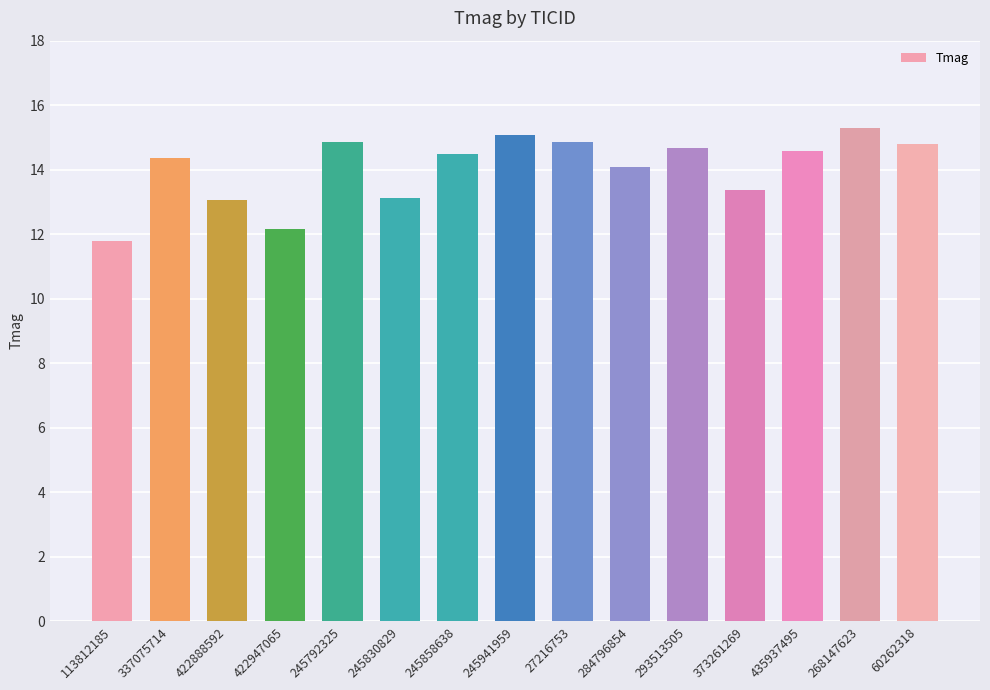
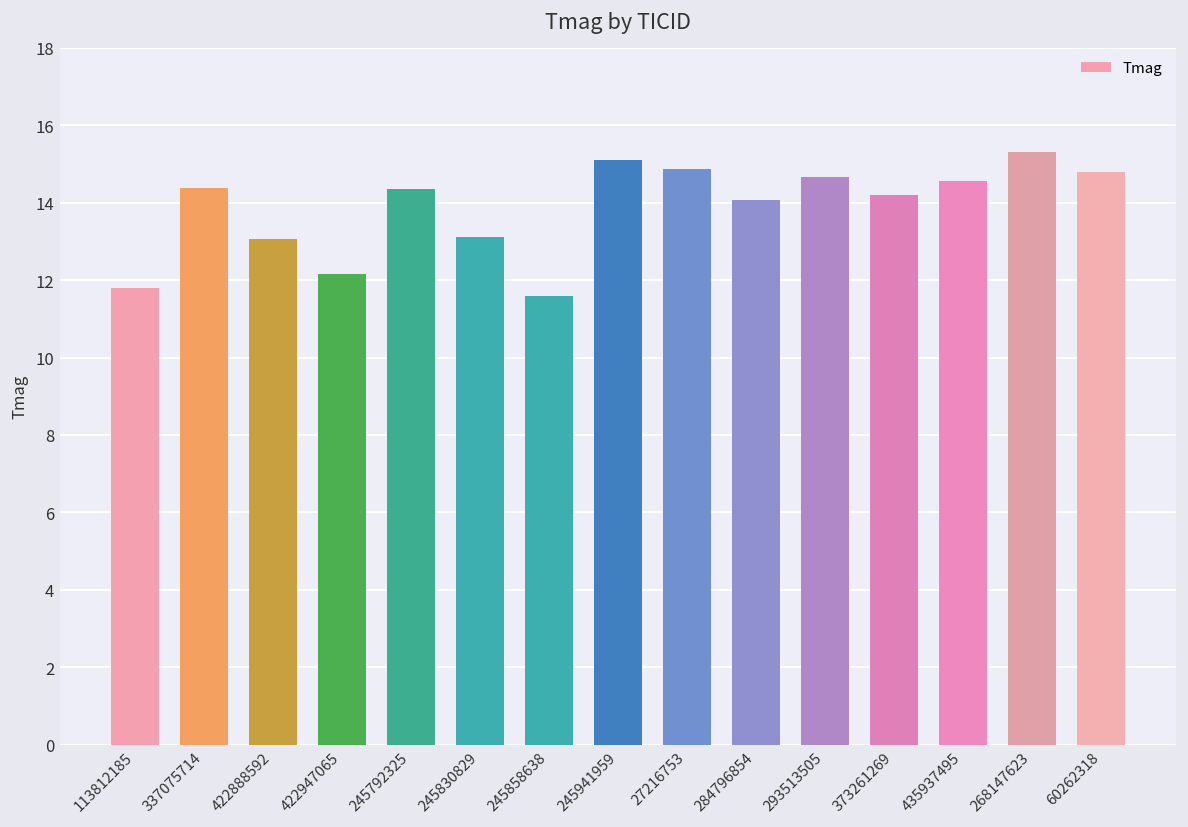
245792325: 14.9 -> 14.4
245858638: 14.5 -> 11.6
373261269: 13.4 -> 14.2
